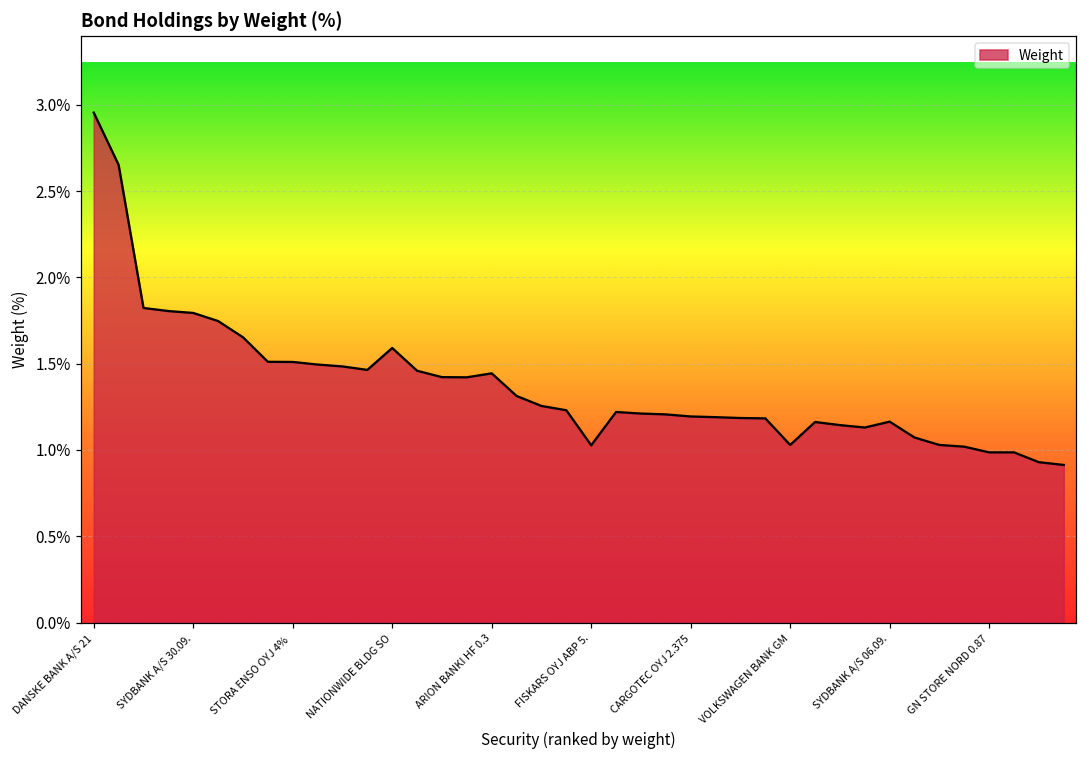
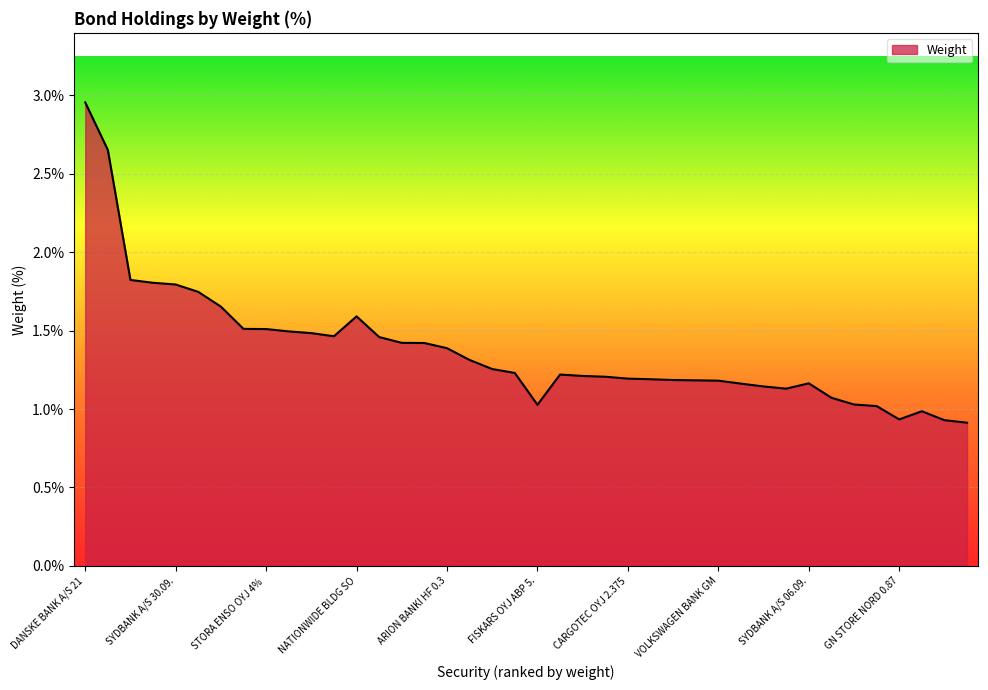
ARION BANKI HF 0.3: 1.44% -> 1.39%
VOLKSWAGEN BANK GM: 1.03% -> 1.18%
GN STORE NORD 0.87: 0.99% -> 0.93%
